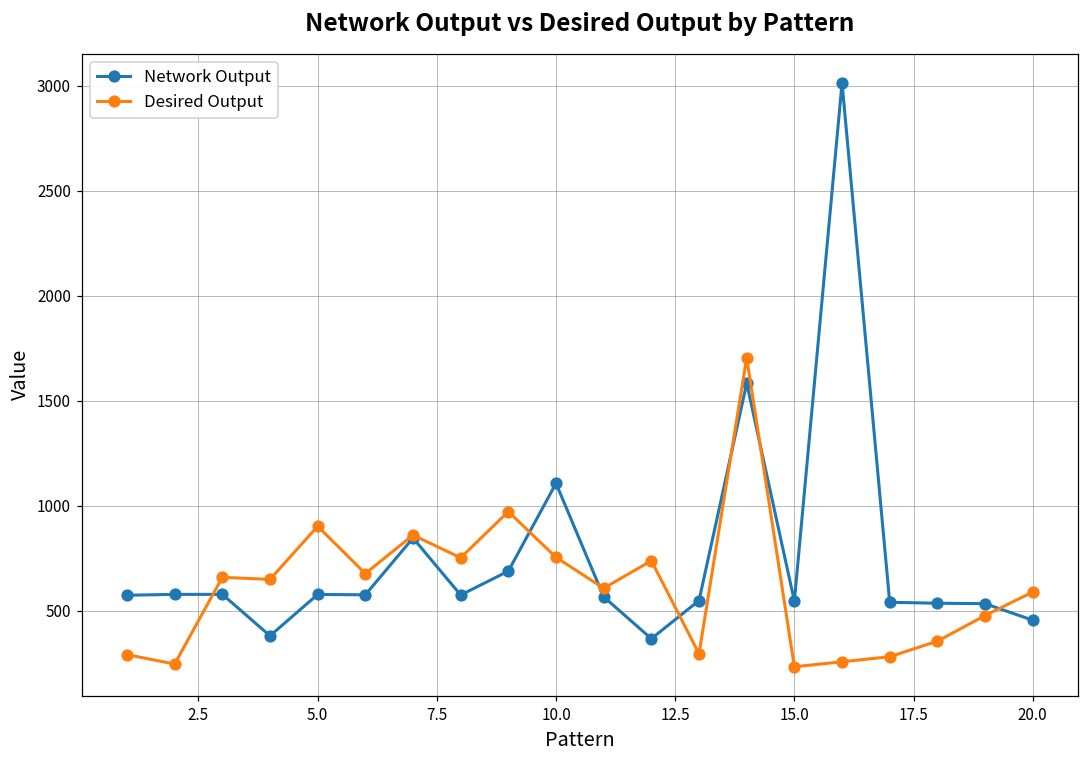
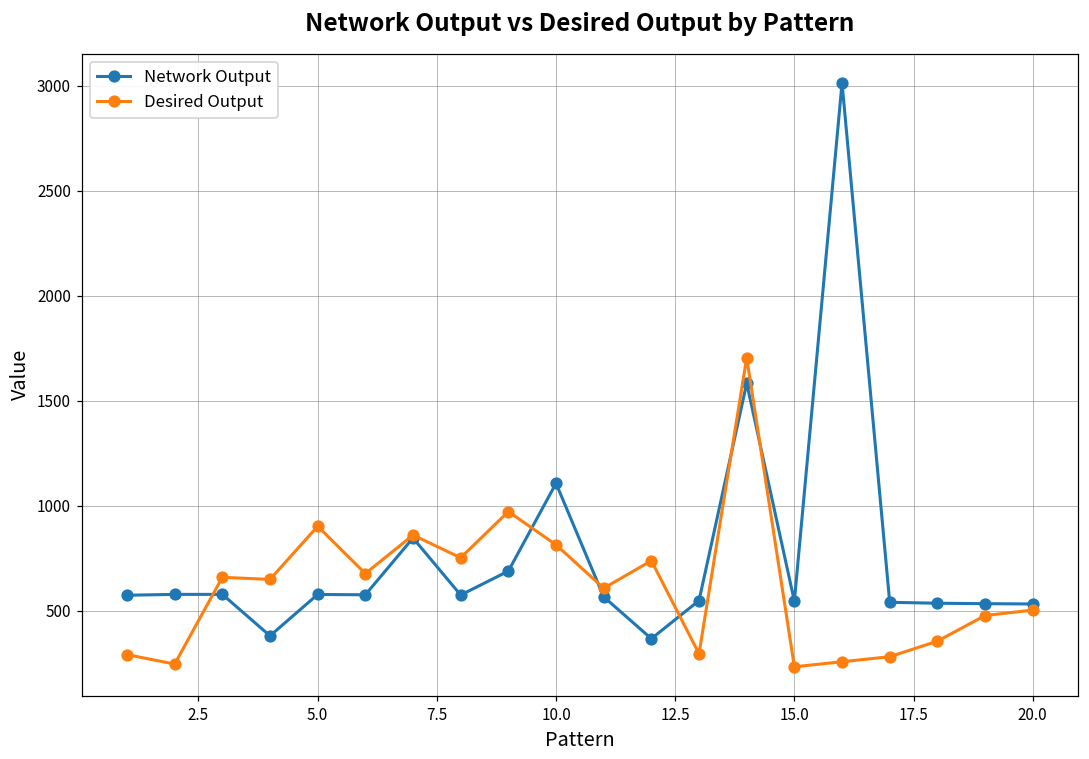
Desired Output, 10.0: 760 -> 820
Network Output, 20.0: 460 -> 530
Desired Output, 20.0: 590 -> 500
